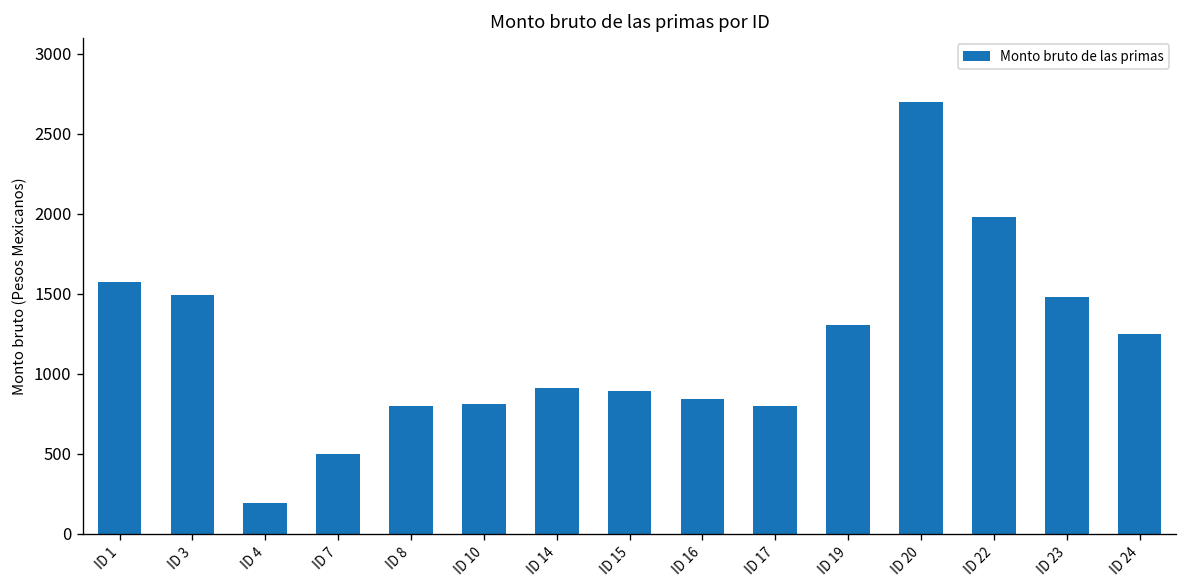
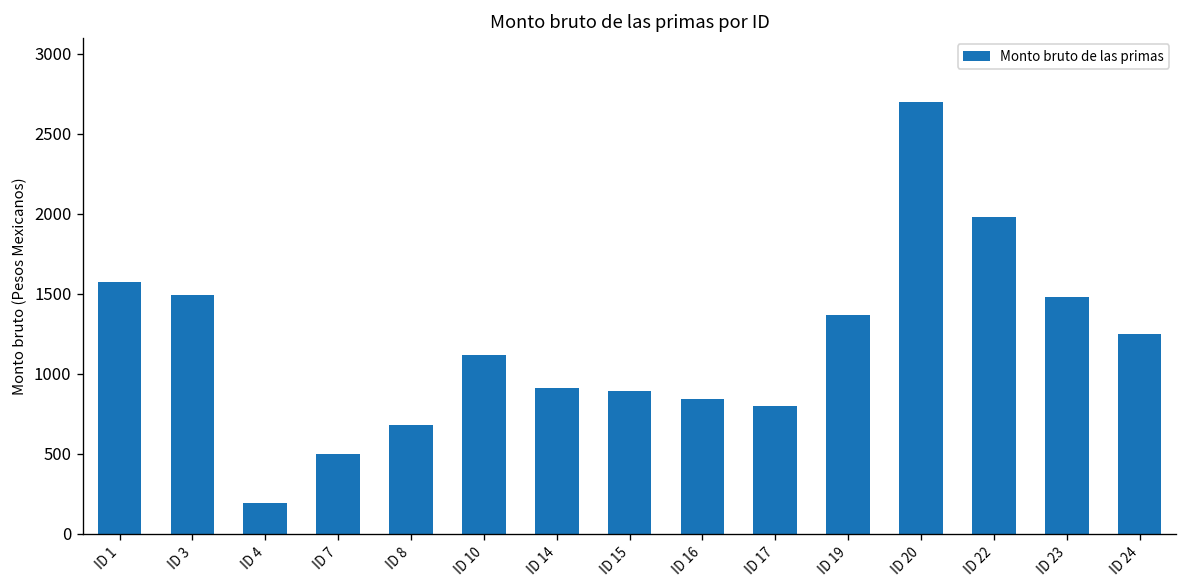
ID 8: 800 -> 680
ID 10: 810 -> 1120
ID 19: 1300 -> 1370
